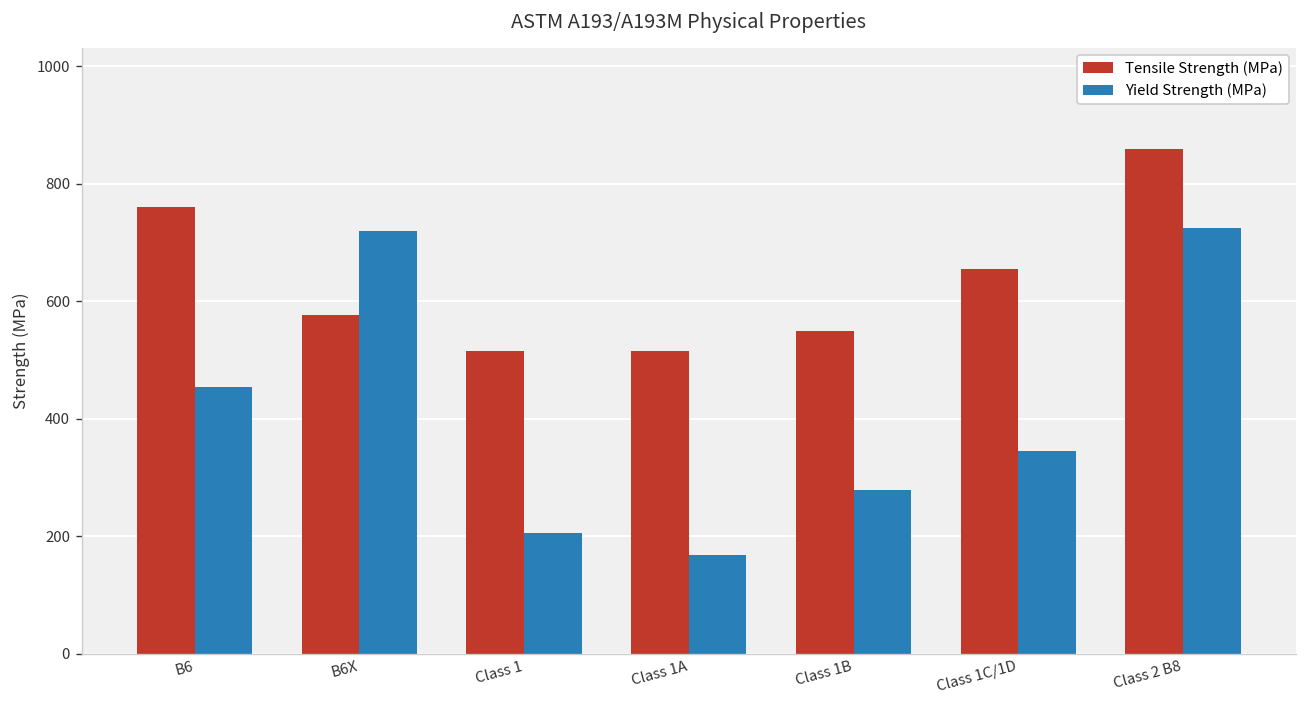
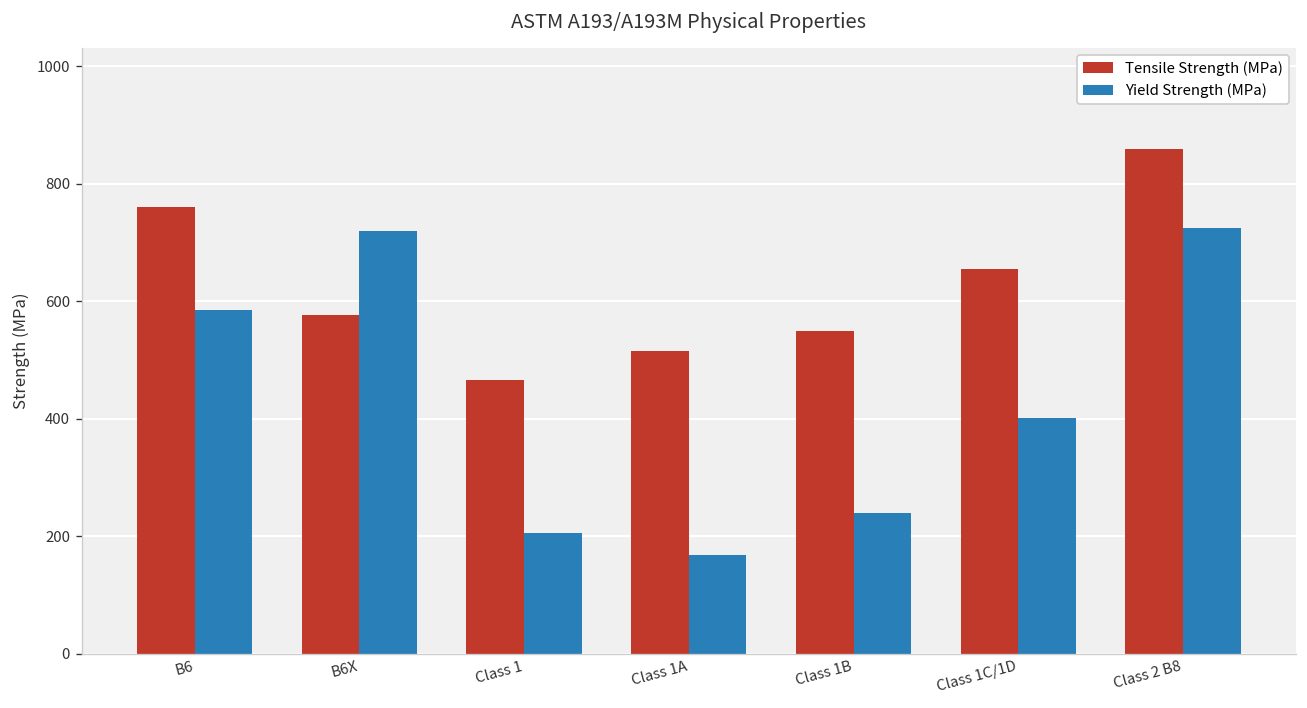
Yield Strength (MPa), B6: 450 -> 590
Tensile Strength (MPa), Class 1: 520 -> 470
Yield Strength (MPa), Class 1B: 280 -> 240
Yield Strength (MPa), Class 1C/1D: 350 -> 400
